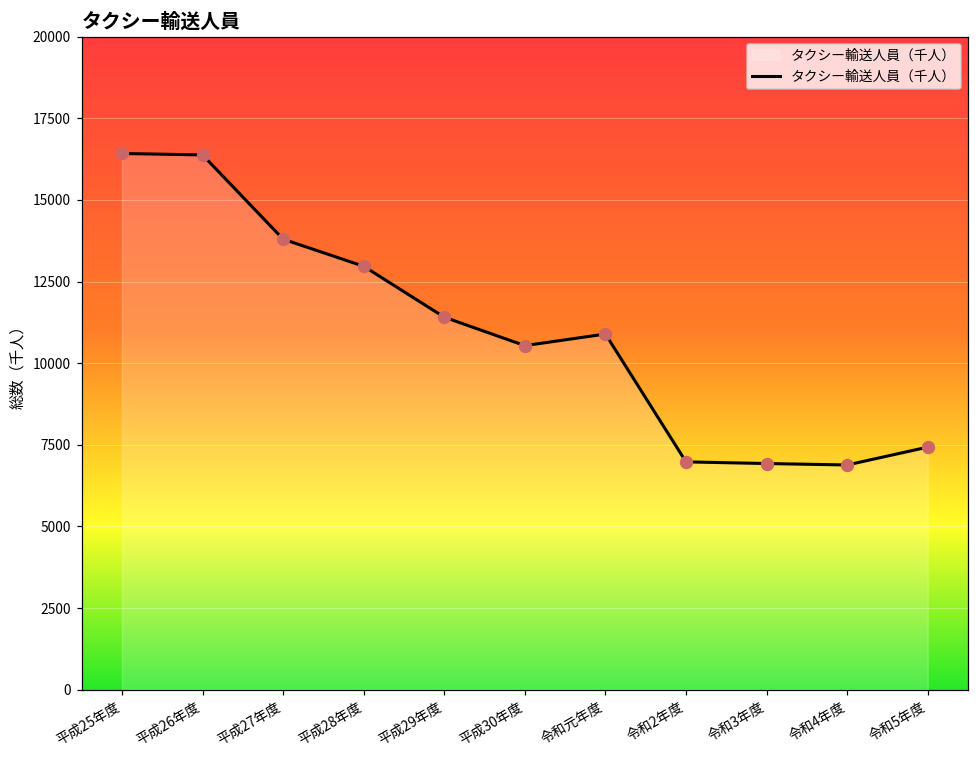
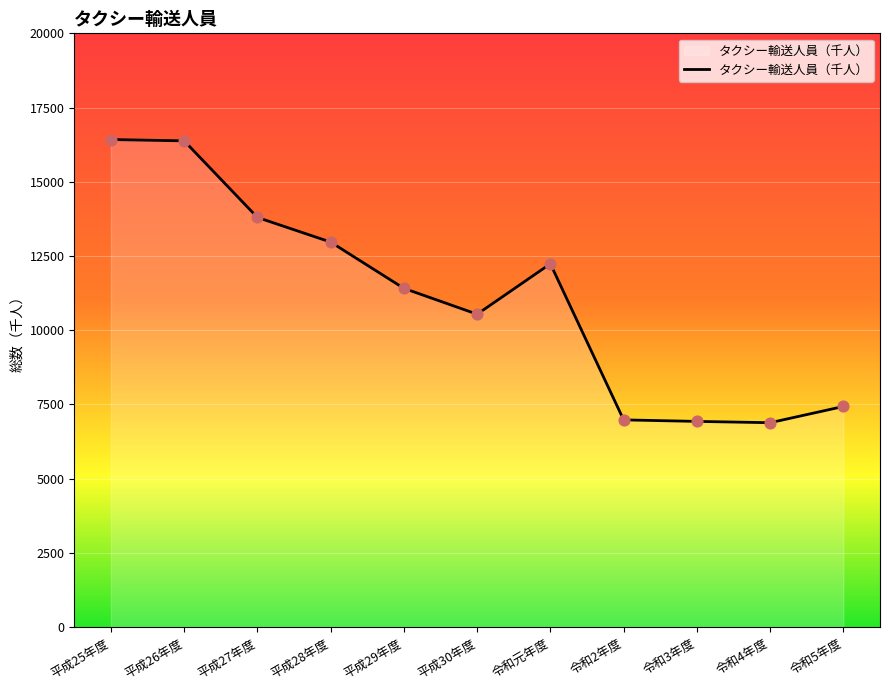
令和元年度: 10900 -> 12200
